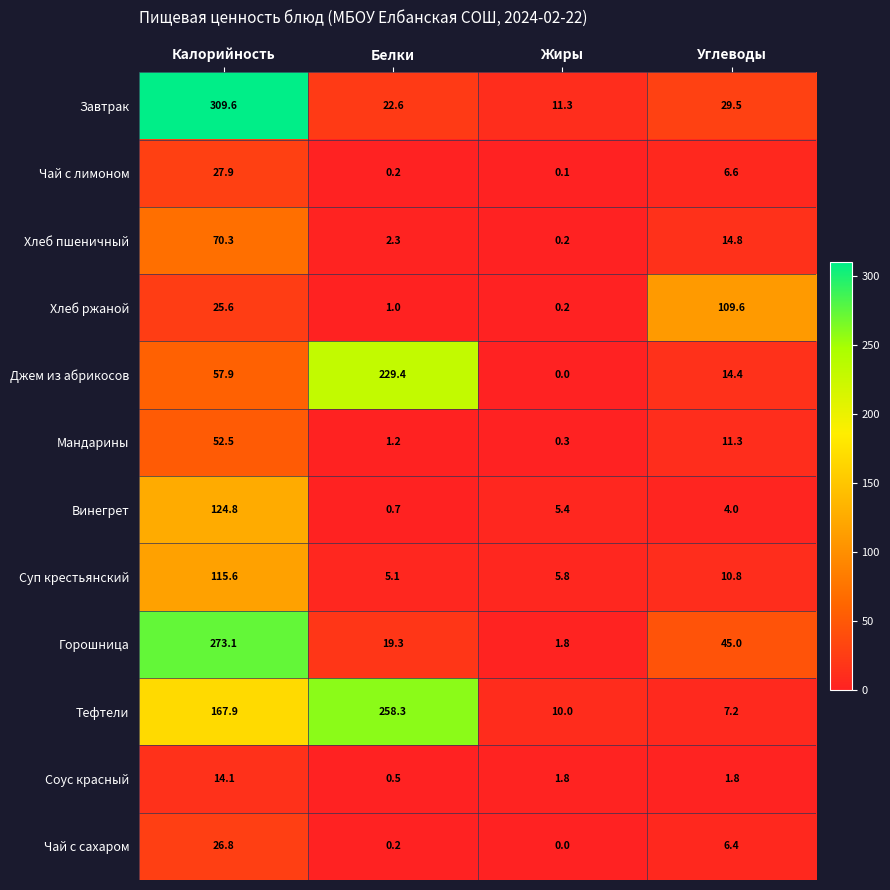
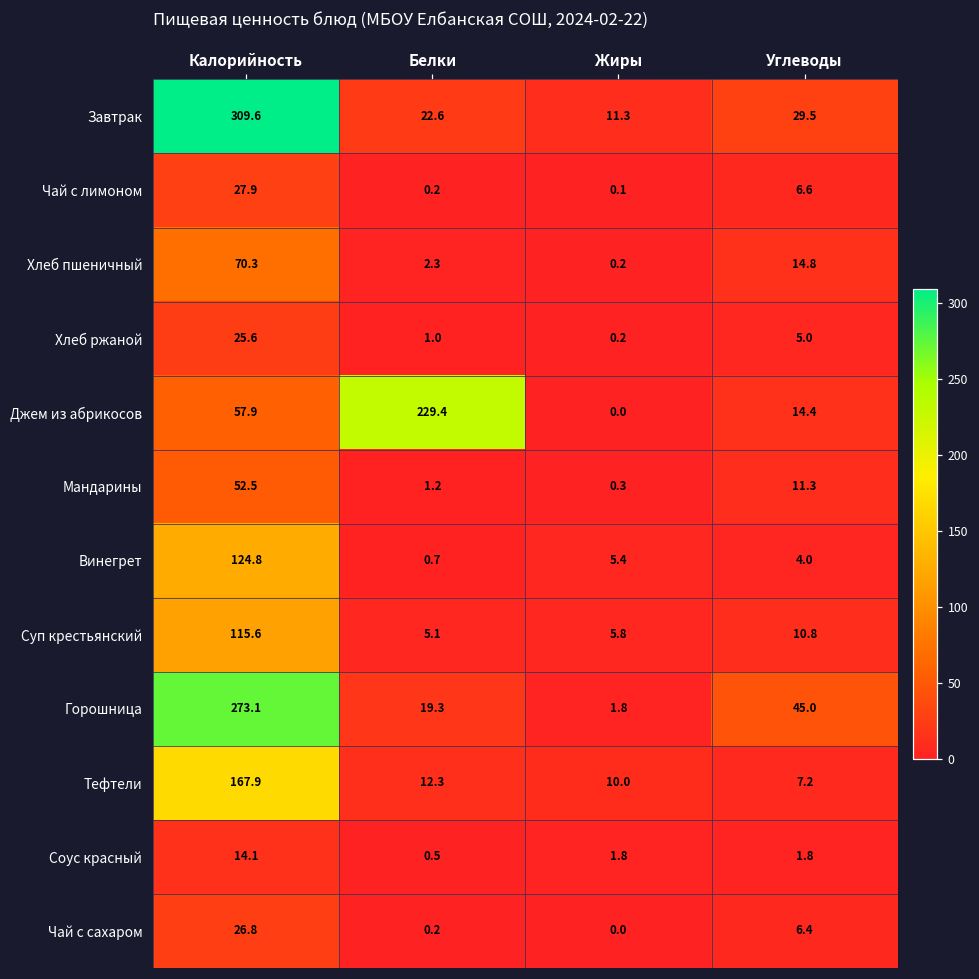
Хлеб ржаной, Углеводы: 109.6 -> 5.0
Тефтели, Белки: 258.3 -> 12.3
